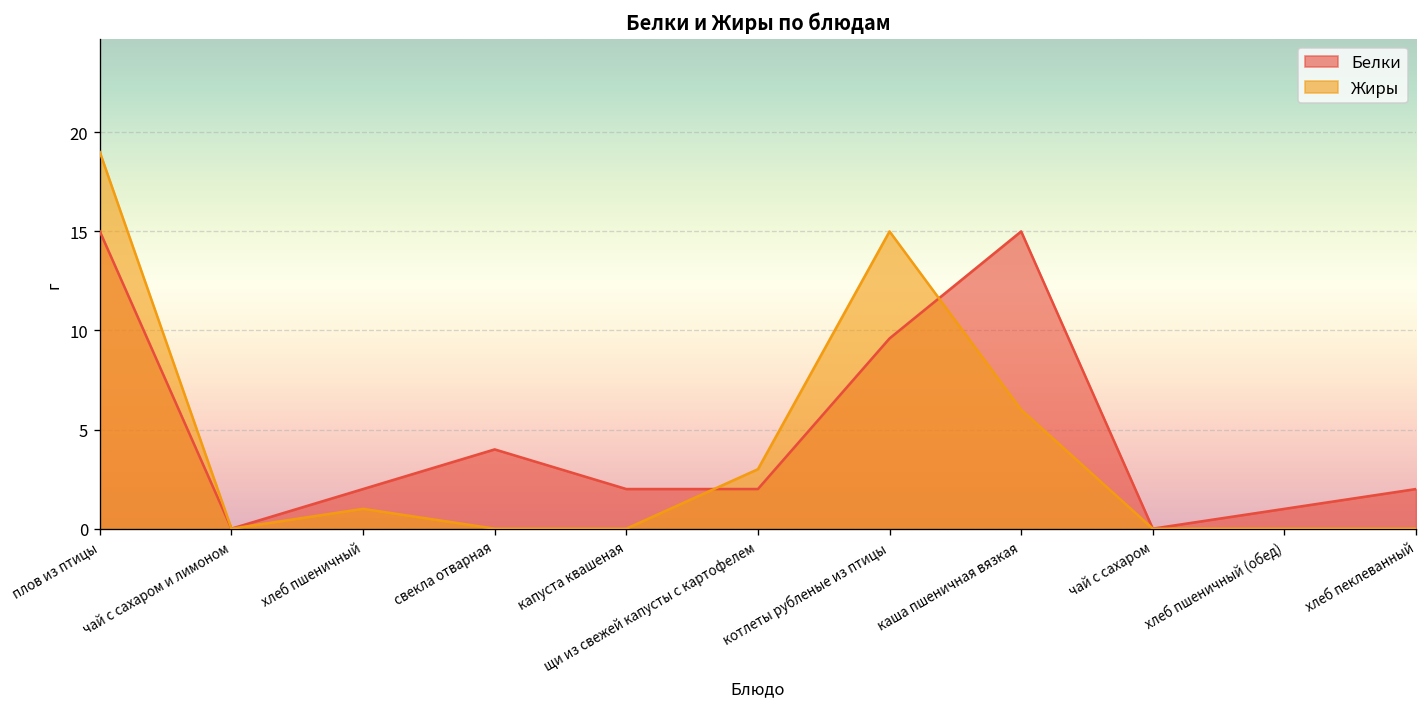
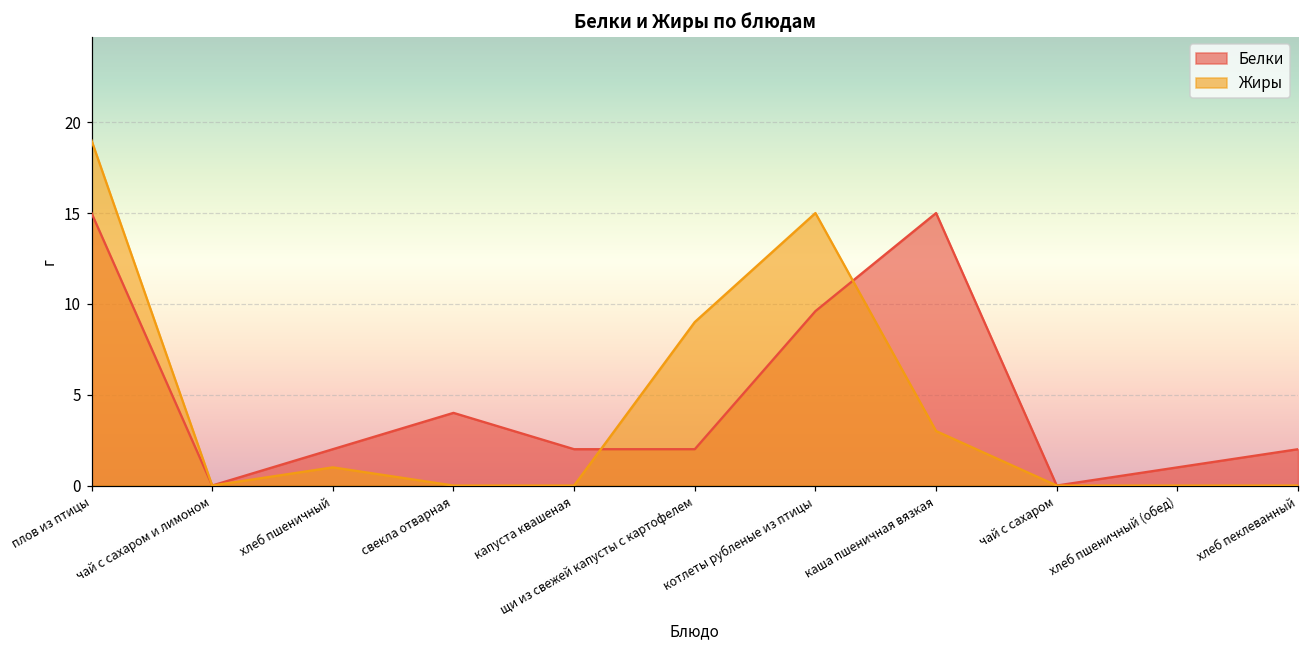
Жиры, щи из свежей капусты с картофелем: 3 -> 9
Жиры, каша пшеничная вязкая: 6 -> 3
